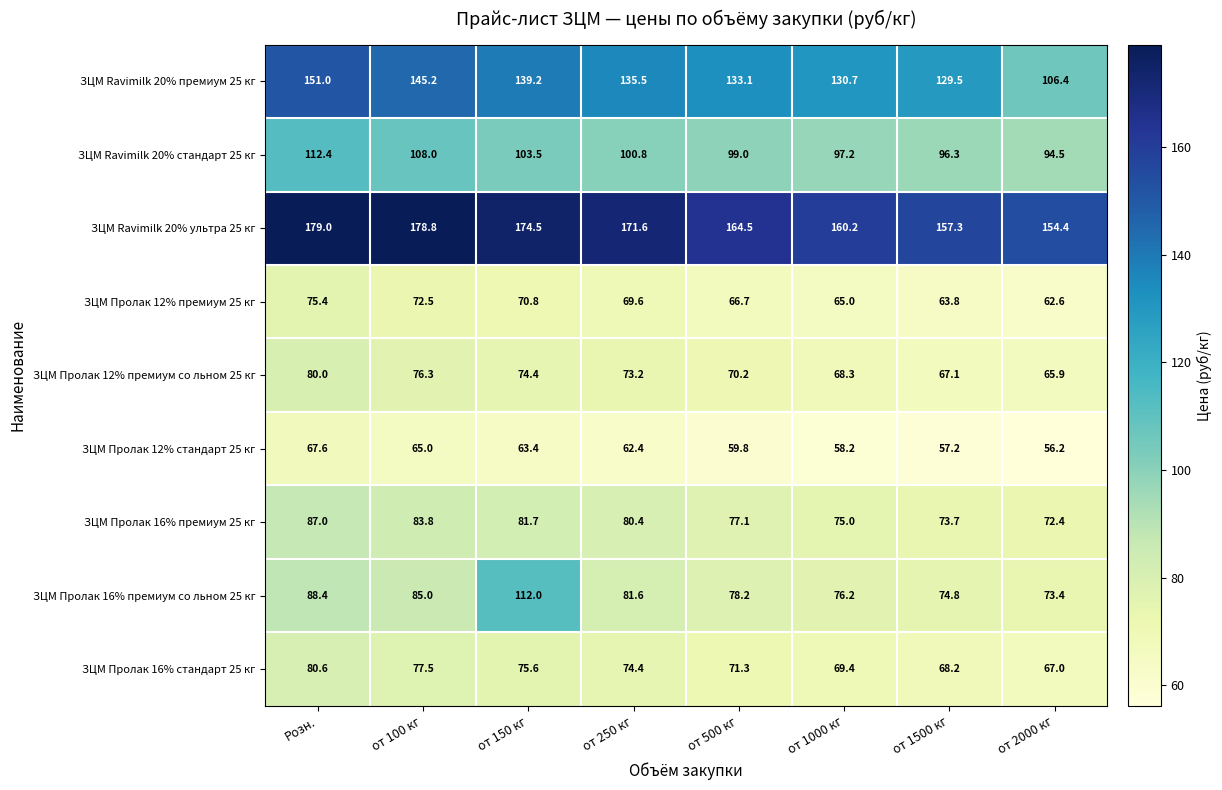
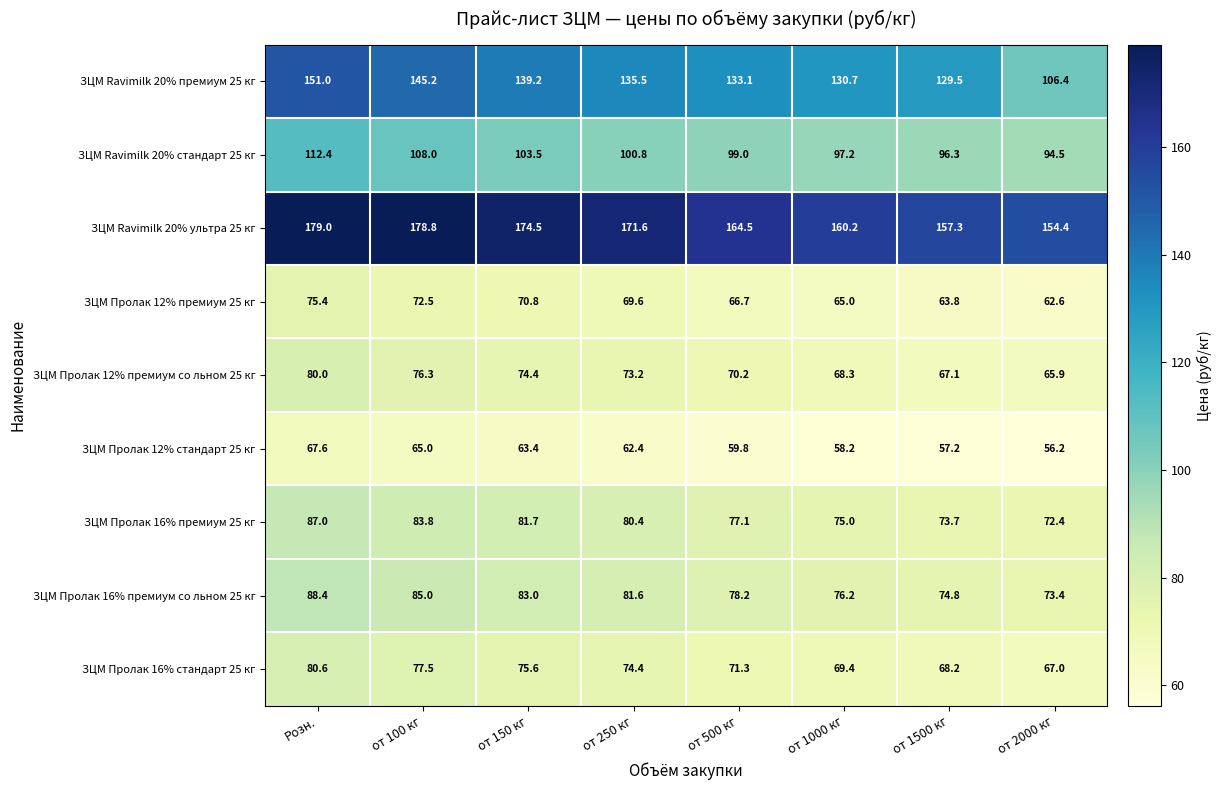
ЗЦМ Пролак 16% премиум со льном 25 кг, от 150 кг: 112.0 -> 83.0
